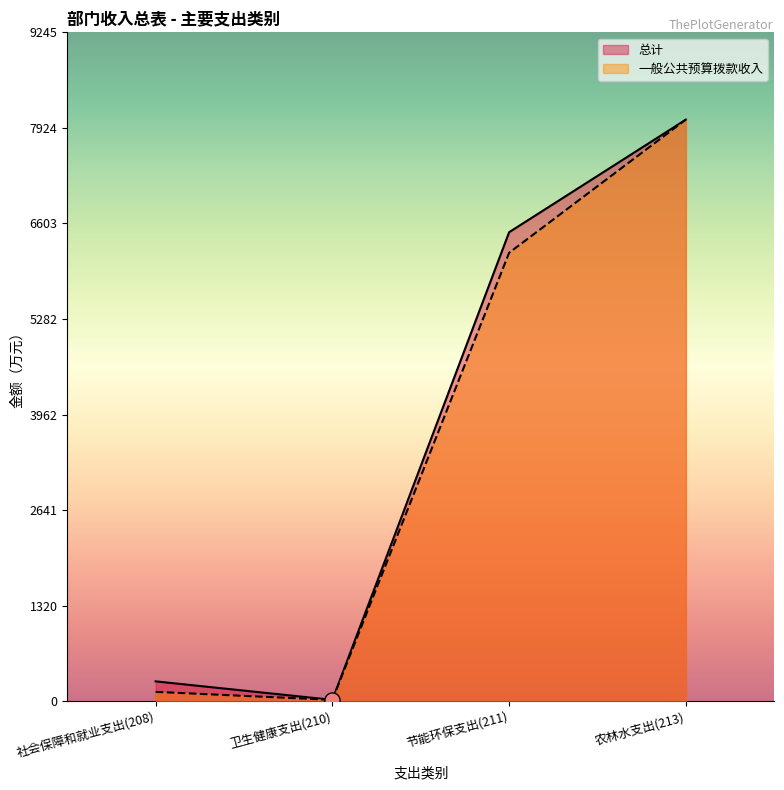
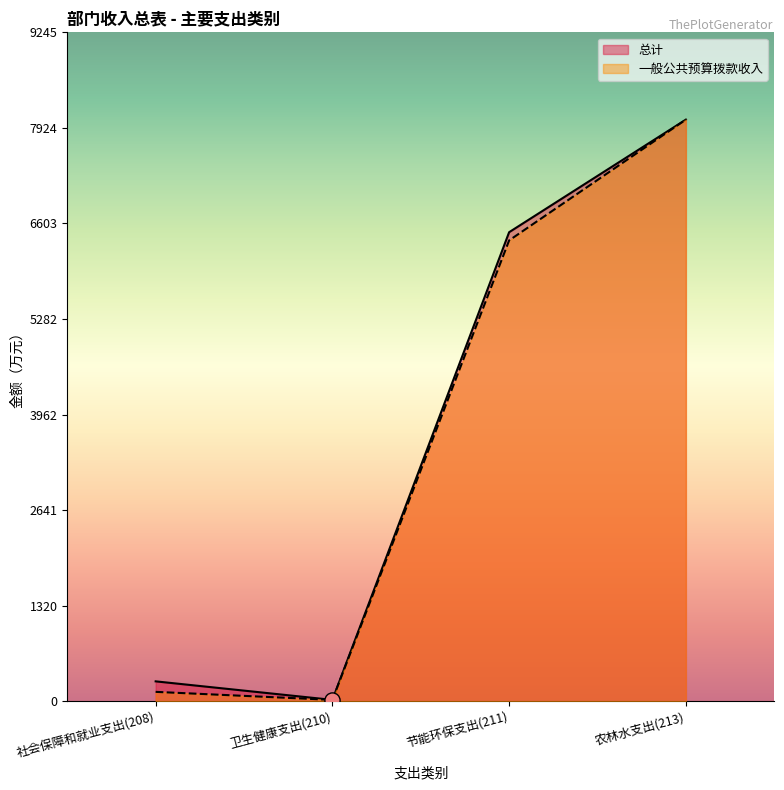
一般公共预算拨款收入, 节能环保支出(211): 6200 -> 6400
